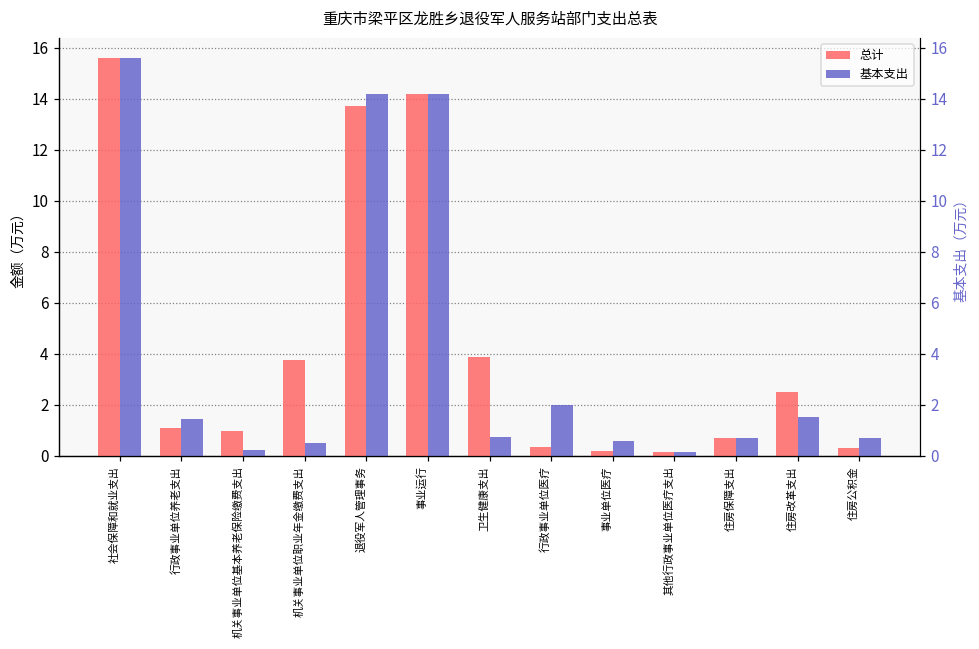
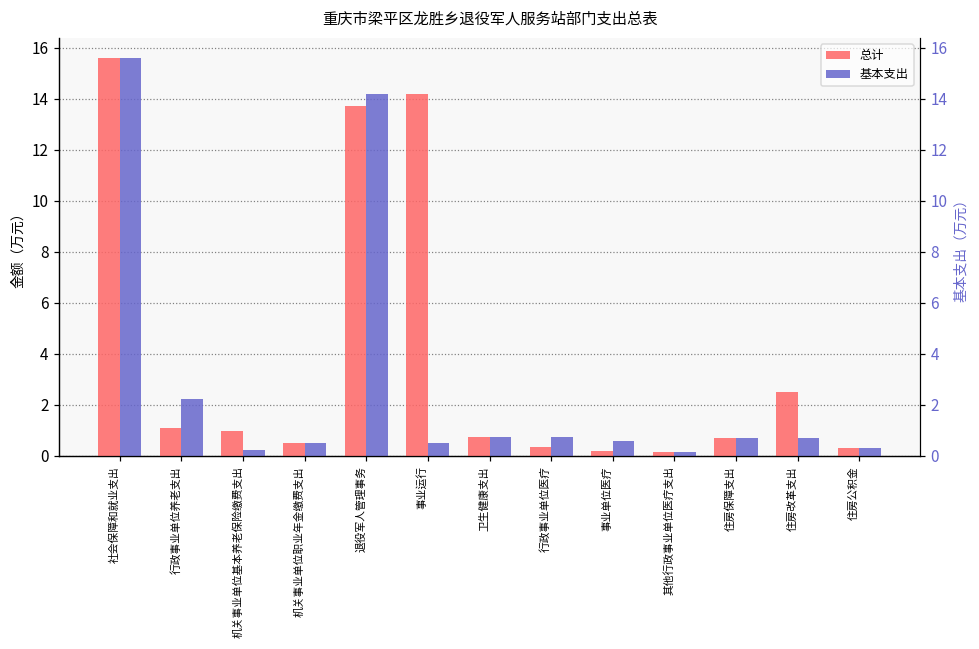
基本支出, 行政事业单位养老支出: 1.4 -> 2.2
总计, 机关事业单位职业年金缴费支出: 3.8 -> 0.5
基本支出, 事业运行: 14.2 -> 0.5
总计, 卫生健康支出: 3.9 -> 0.7
基本支出, 行政事业单位医疗: 2.0 -> 0.7
基本支出, 住房改革支出: 1.5 -> 0.7
基本支出, 住房公积金: 0.7 -> 0.3
